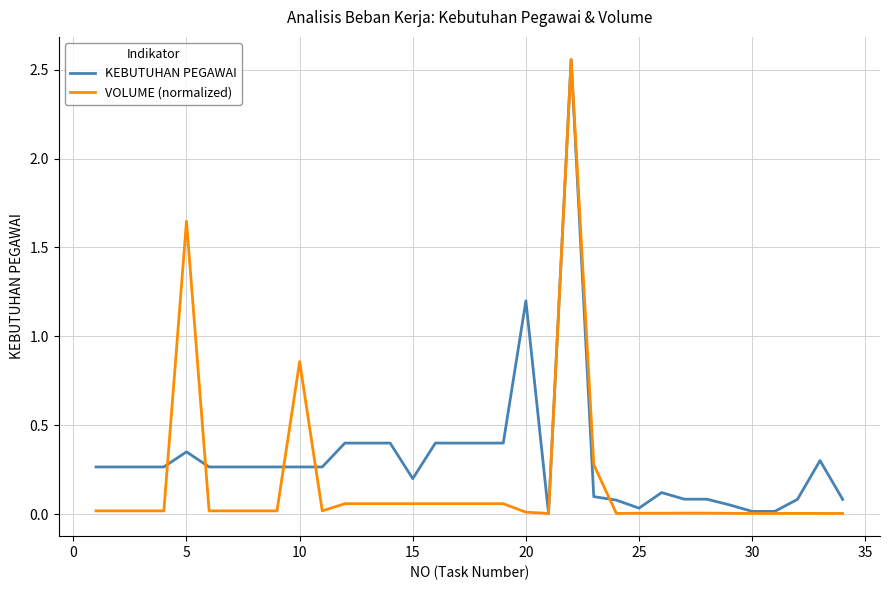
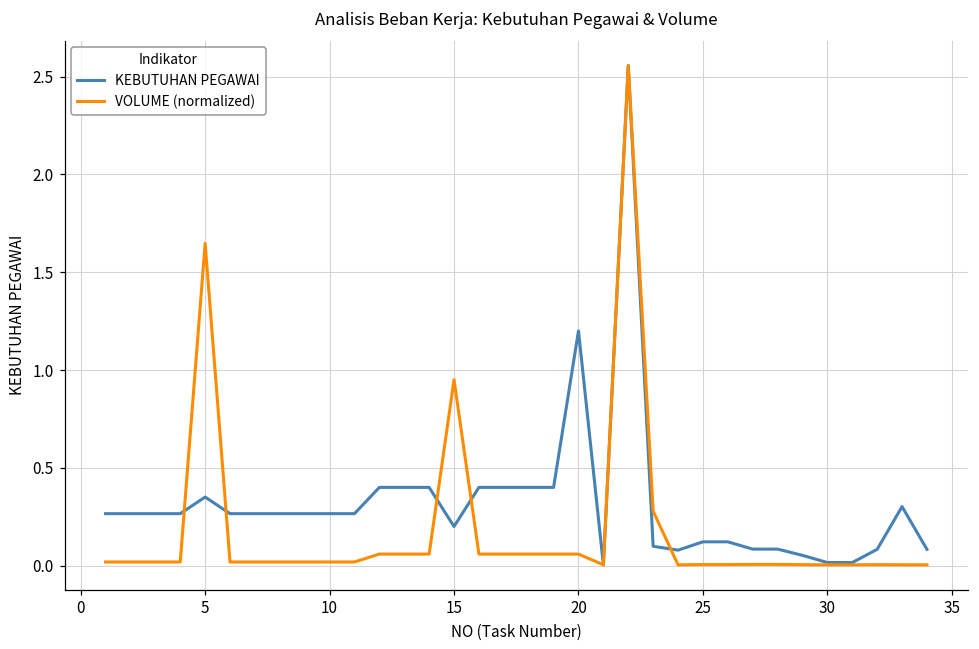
VOLUME (normalized), 10: 0.86 -> 0.02
VOLUME (normalized), 15: 0.06 -> 0.95
VOLUME (normalized), 20: 0.01 -> 0.06
KEBUTUHAN PEGAWAI, 25: 0.03 -> 0.12
